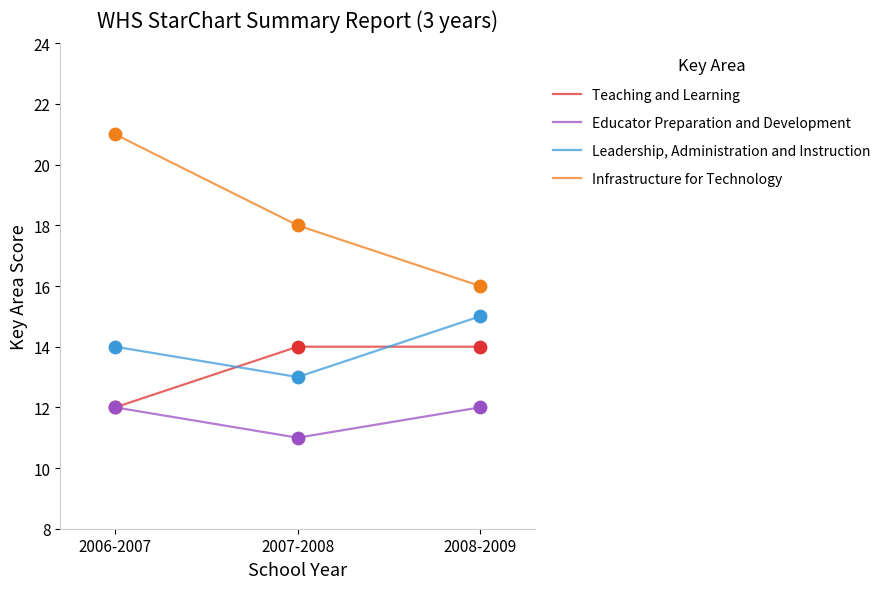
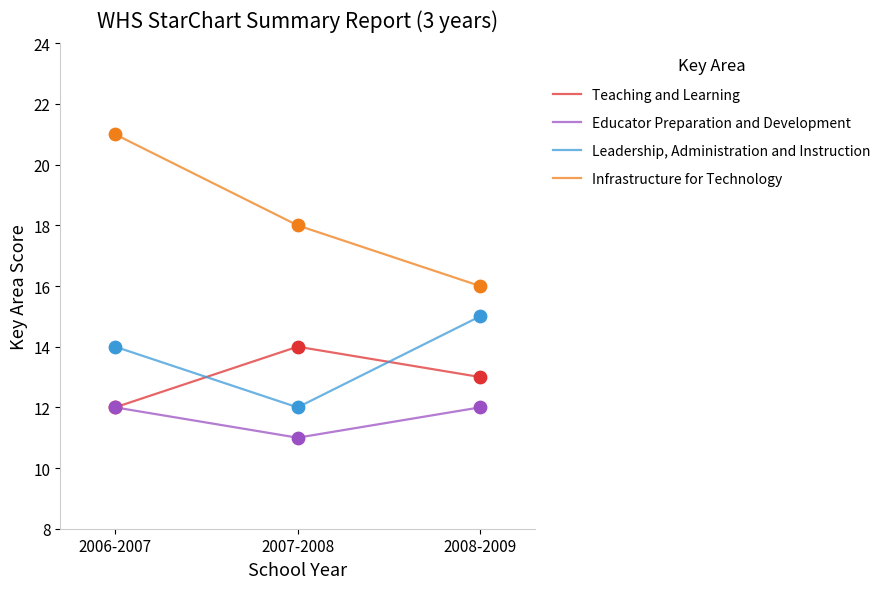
Leadership, Administration and Instruction, 2007-2008: 13 -> 12
Teaching and Learning, 2008-2009: 14 -> 13
